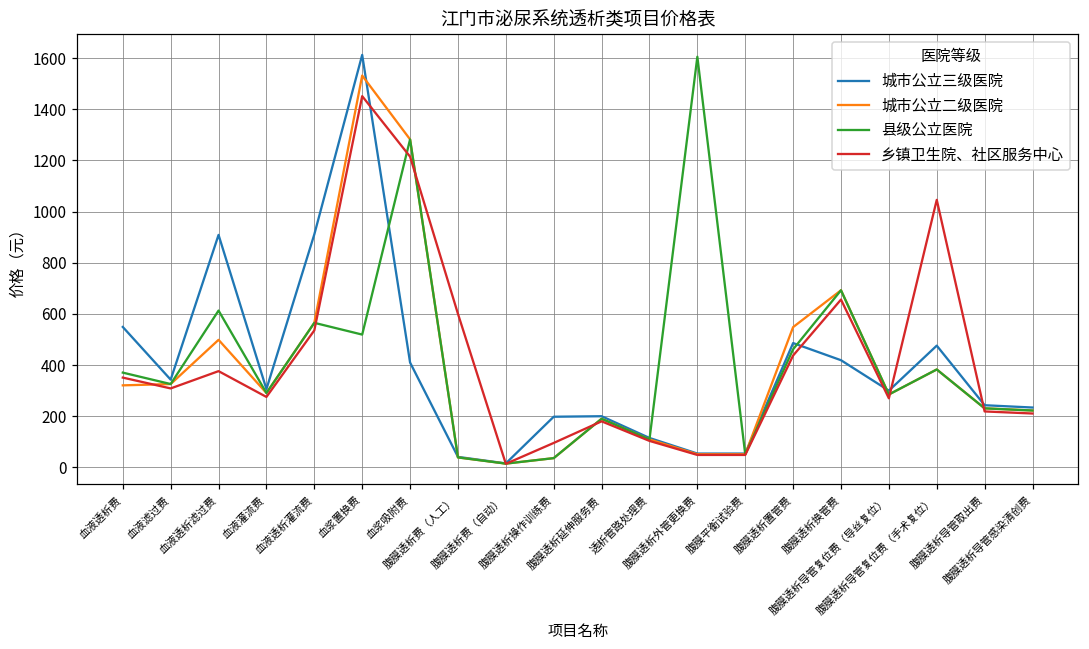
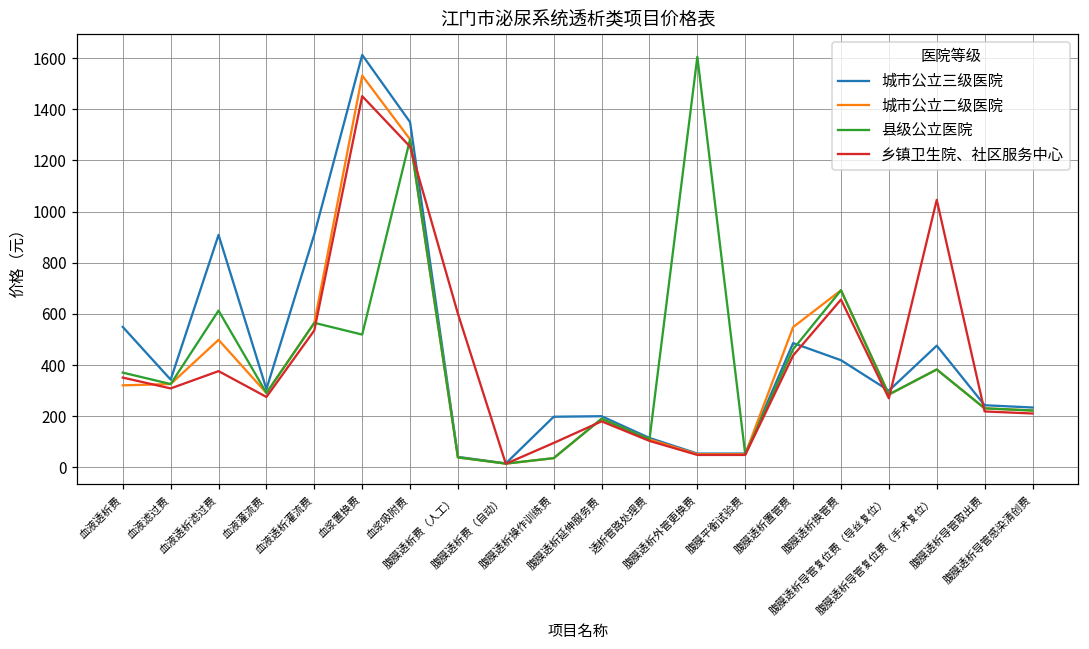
城市公立三级医院, 血浆吸附费: 410 -> 1350
乡镇卫生院、社区服务中心, 血浆吸附费: 1220 -> 1250
